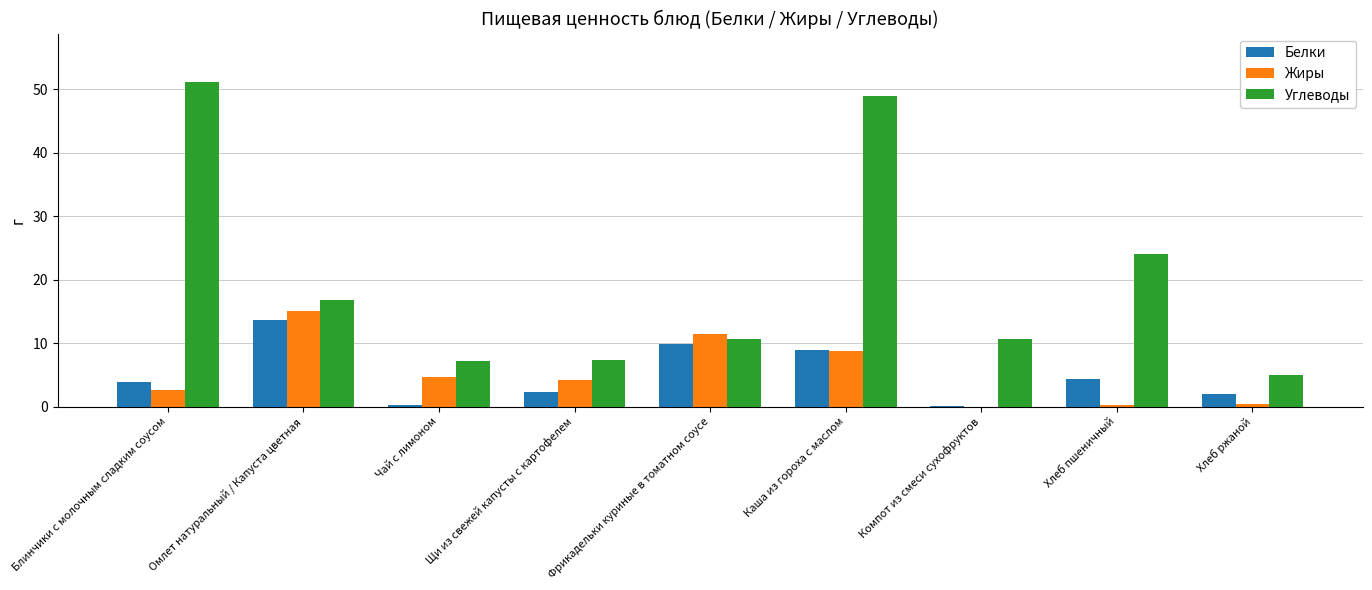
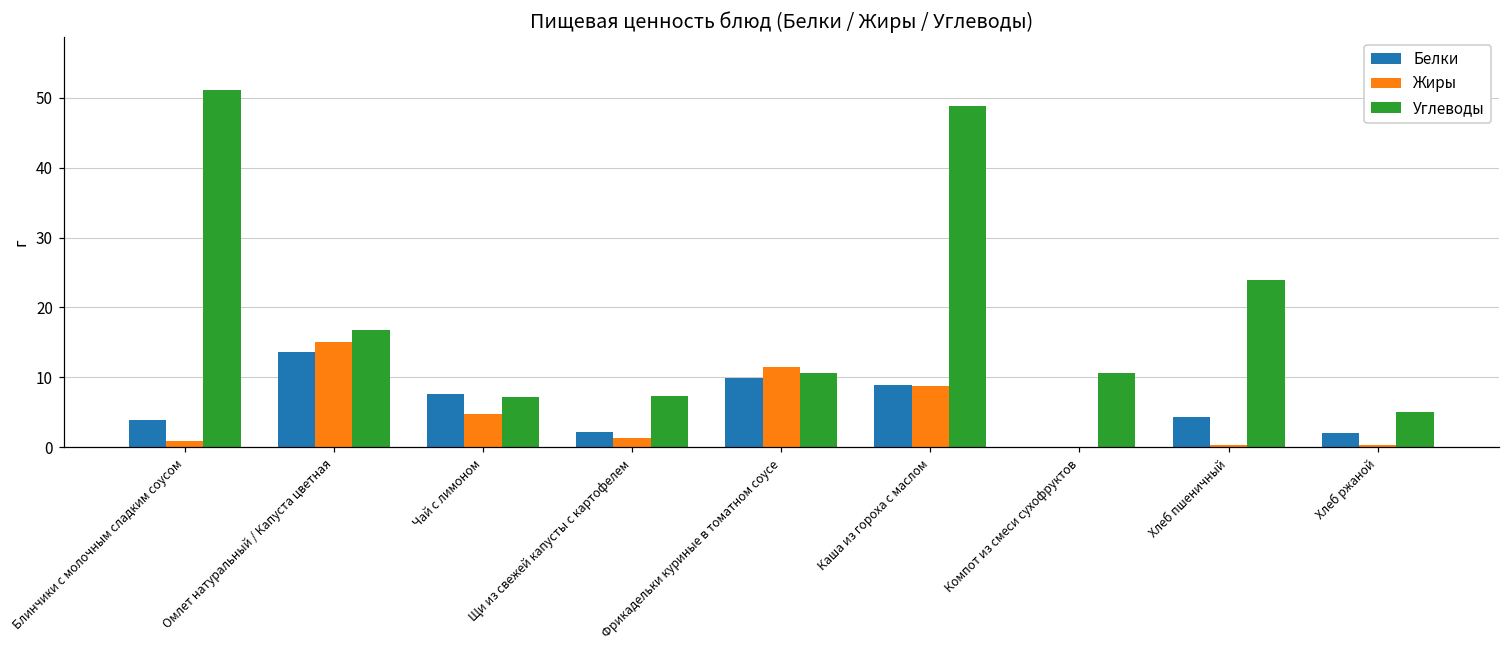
Жиры, Блинчики с молочным сладким соусом: 3 -> 1
Белки, Чай с лимоном: 0 -> 8
Жиры, Щи из свежей капусты с картофелем: 4 -> 1
